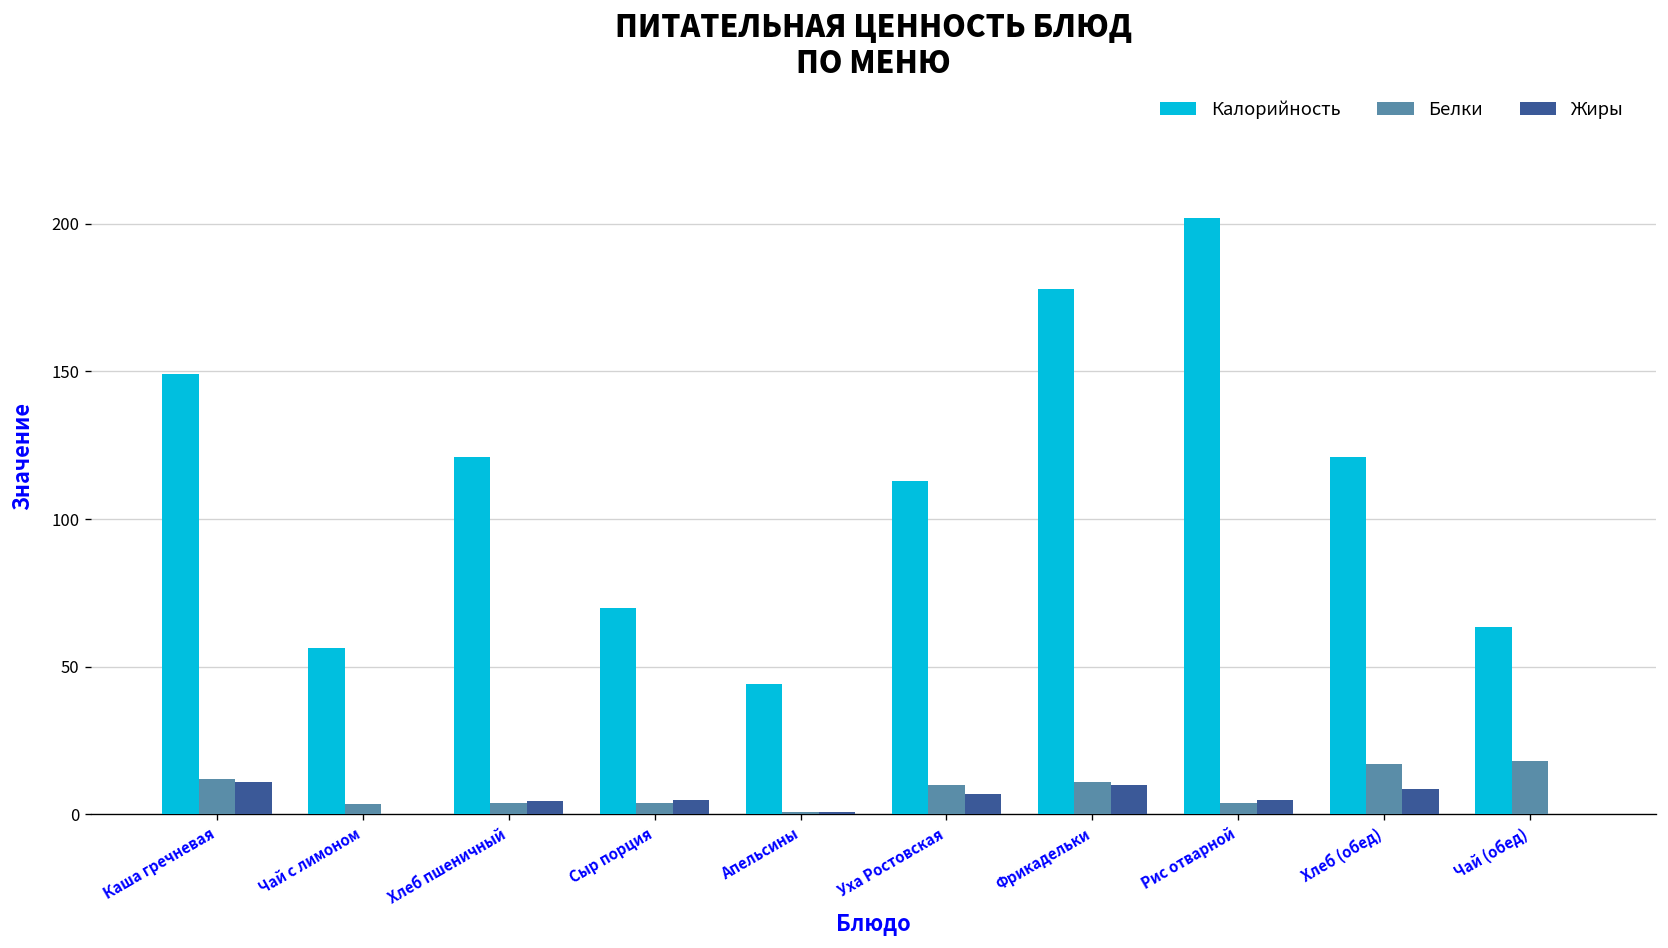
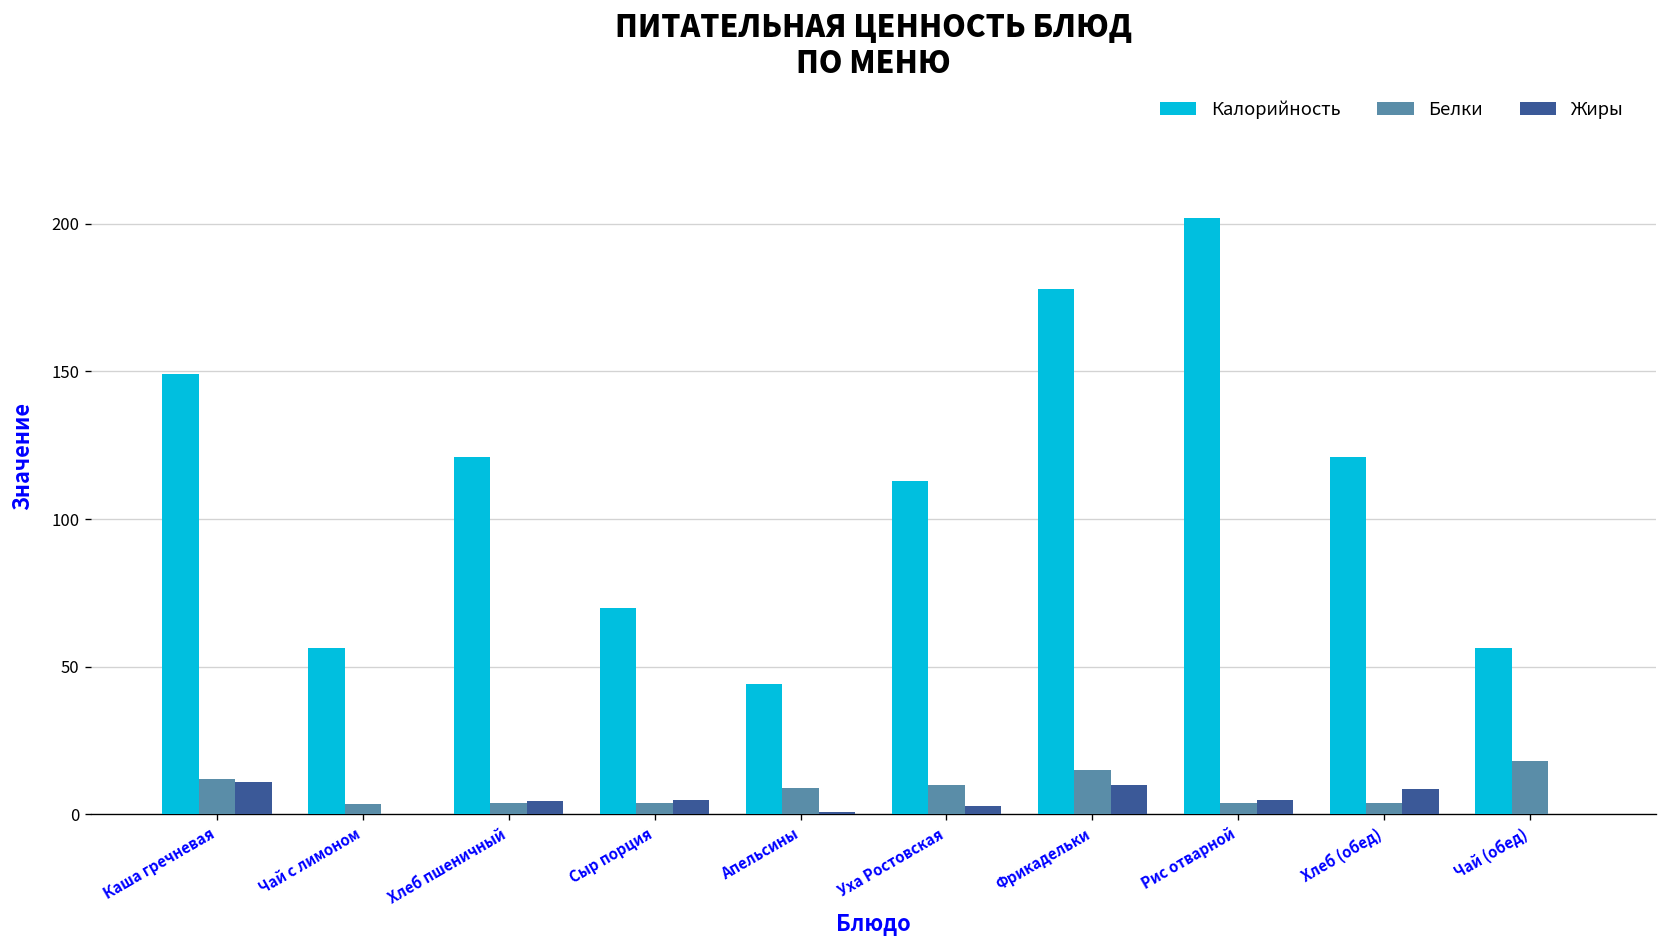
Белки, Апельсины: 1 -> 9
Жиры, Уха Ростовская: 7 -> 3
Белки, Фрикадельки: 11 -> 15
Белки, Хлеб (обед): 17 -> 4
Калорийность, Чай (обед): 63 -> 56
